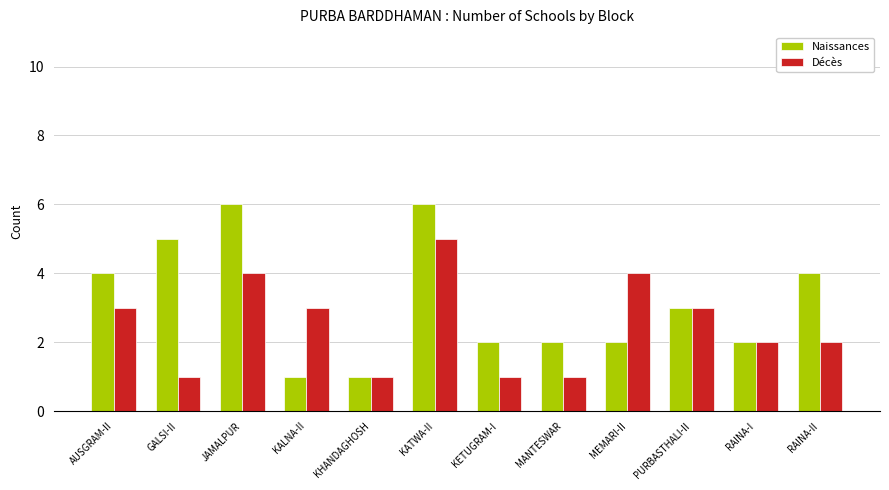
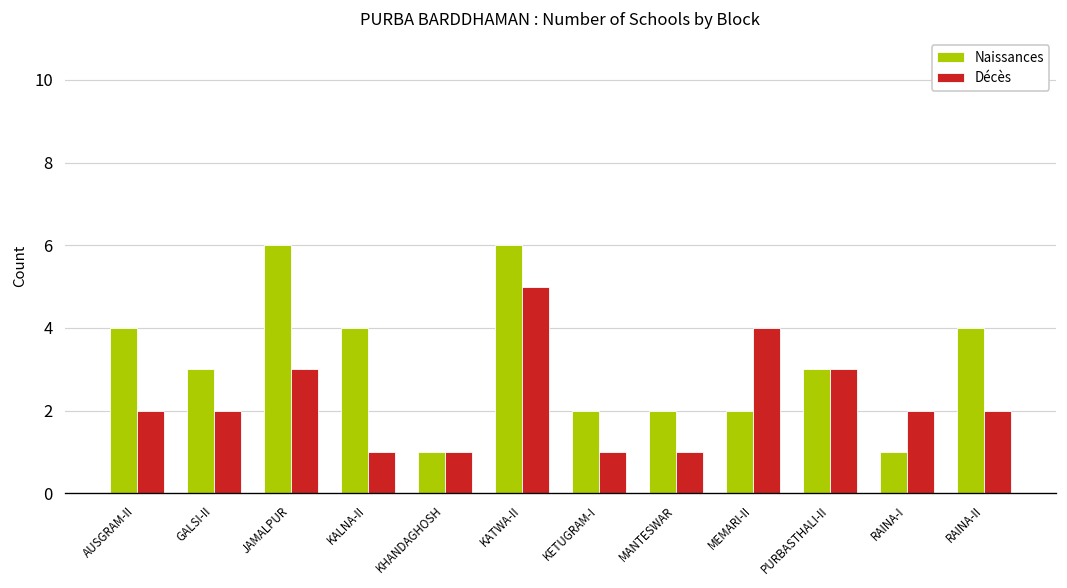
Décès, AUSGRAM-II: 3 -> 2
Naissances, GALSI-II: 5 -> 3
Décès, GALSI-II: 1 -> 2
Décès, JAMALPUR: 4 -> 3
Naissances, KALNA-II: 1 -> 4
Décès, KALNA-II: 3 -> 1
Naissances, RAINA-I: 2 -> 1
